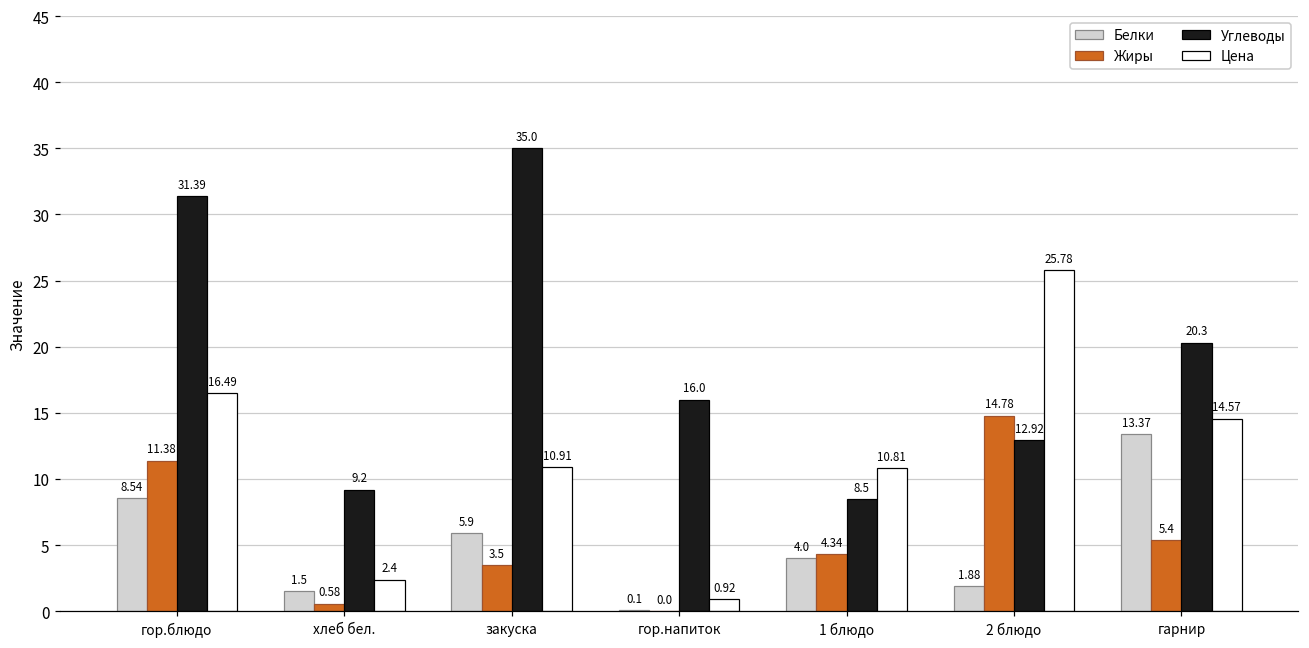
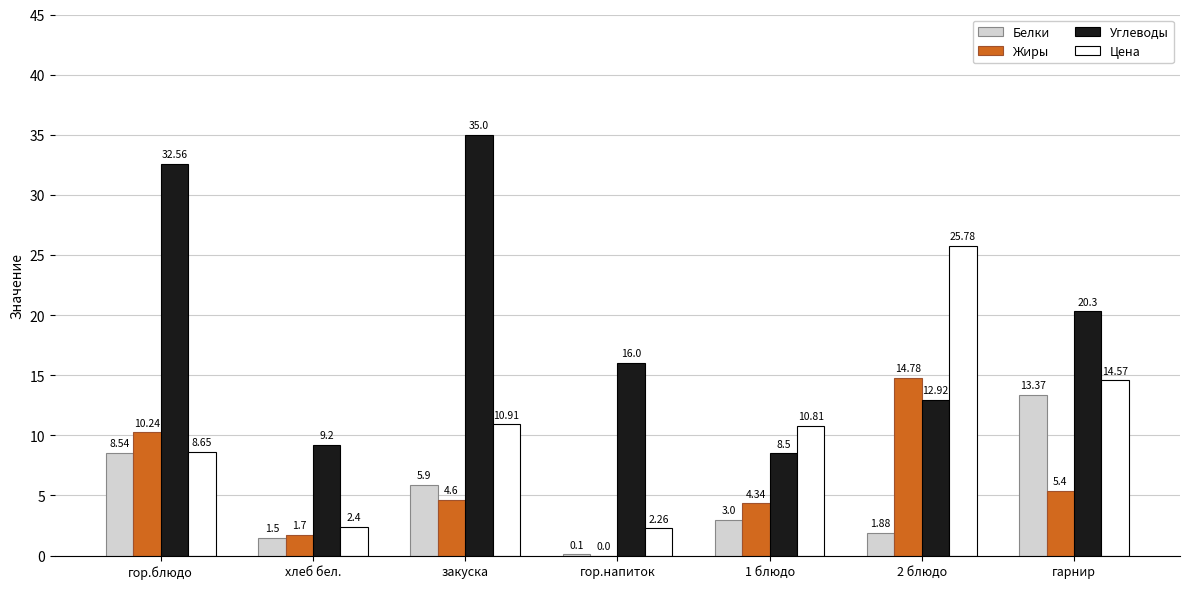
Жиры, гор.блюдо: 11.38 -> 10.24
Углеводы, гор.блюдо: 31.39 -> 32.56
Цена, гор.блюдо: 16.49 -> 8.65
Жиры, хлеб бел.: 0.58 -> 1.7
Жиры, закуска: 3.5 -> 4.6
Цена, гор.напиток: 0.92 -> 2.26
Белки, 1 блюдо: 4.0 -> 3.0
